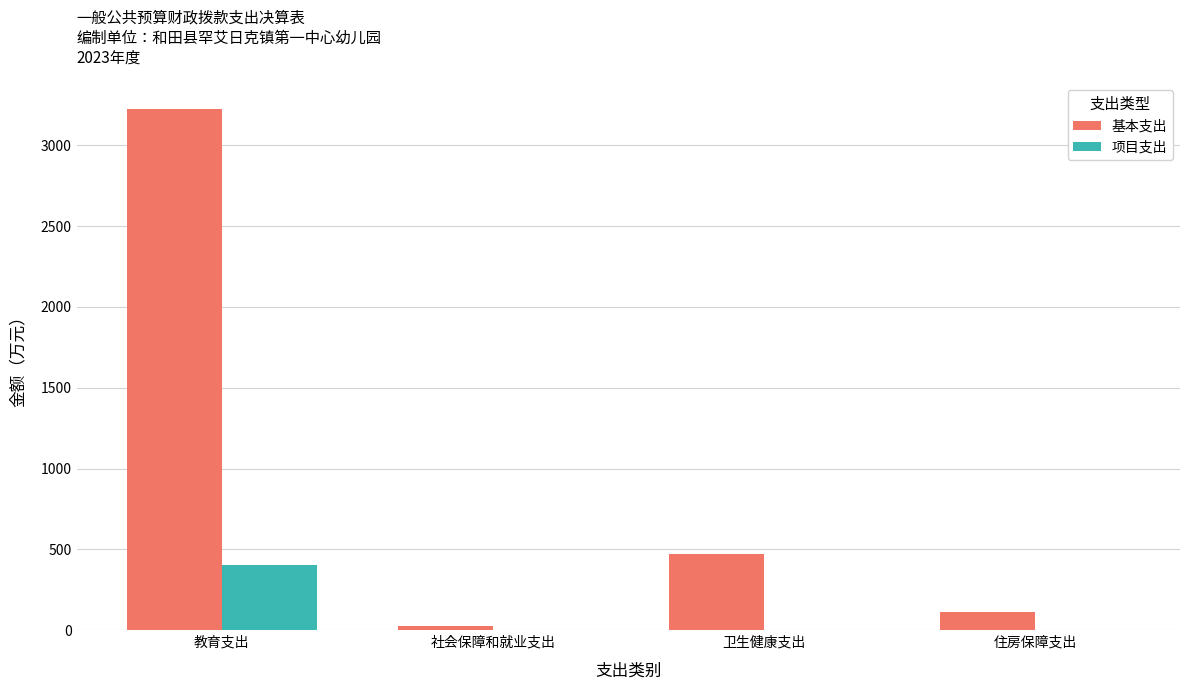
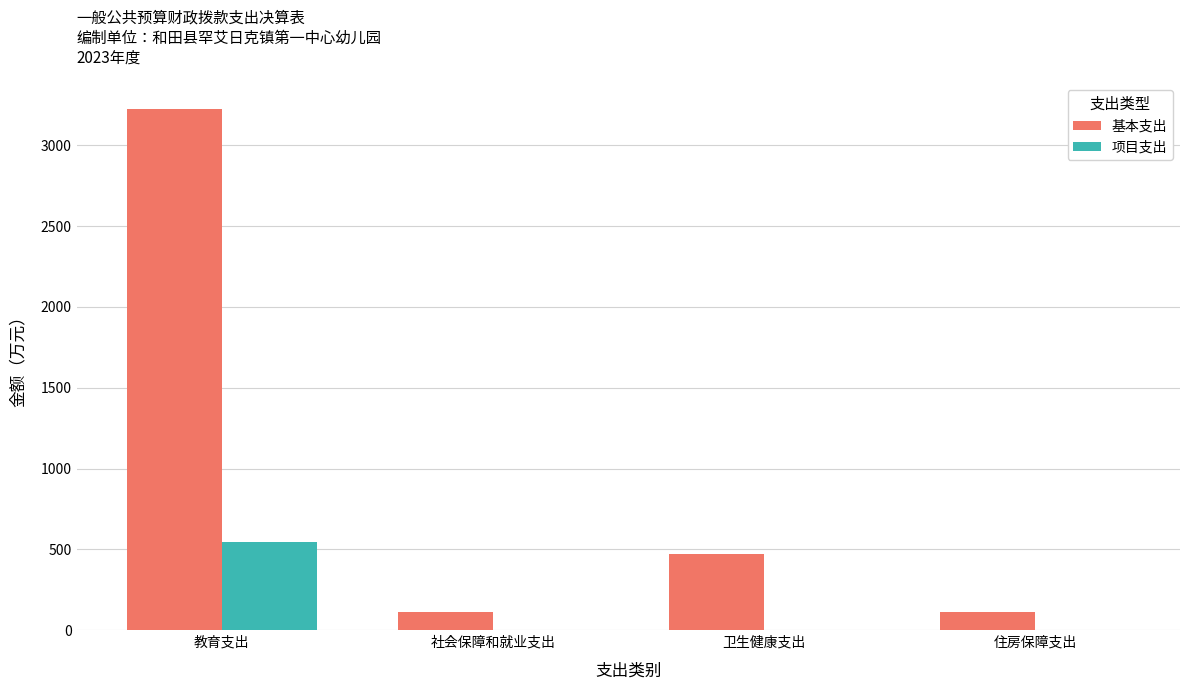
项目支出, 教育支出: 400 -> 540
基本支出, 社会保障和就业支出: 30 -> 110
